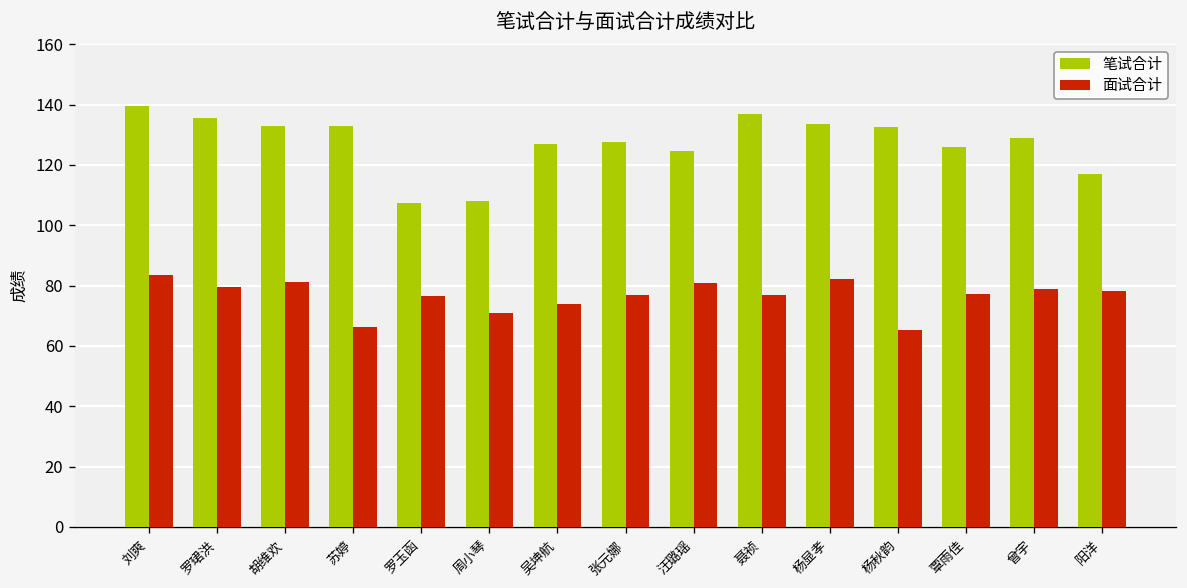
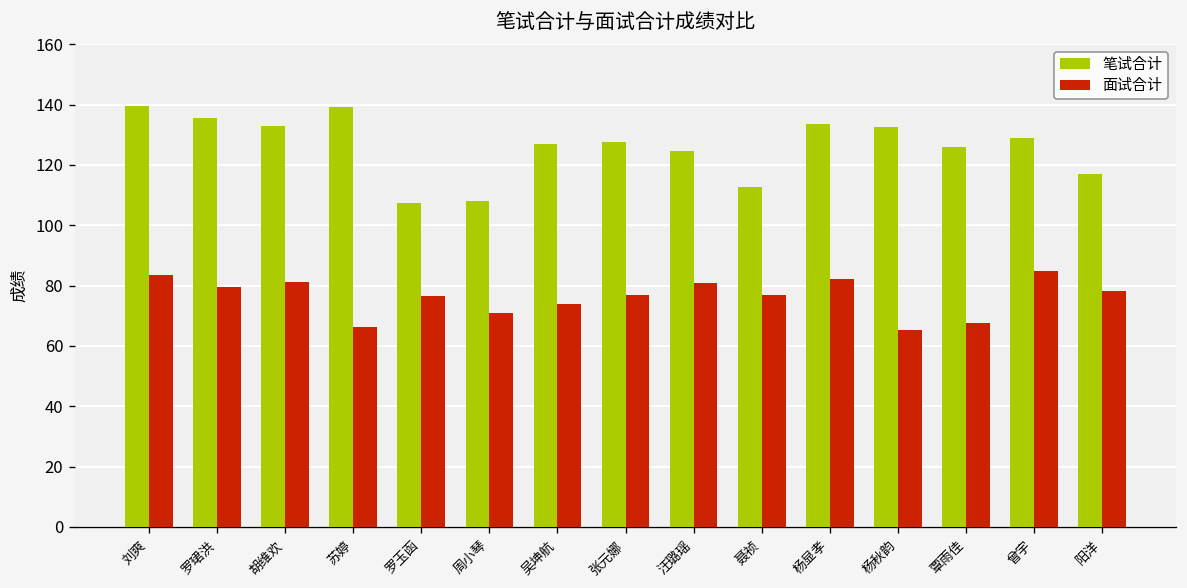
笔试合计, 苏婷: 133 -> 139
笔试合计, 聂祯: 137 -> 113
面试合计, 覃雨佳: 77 -> 68
面试合计, 曾宇: 79 -> 85
